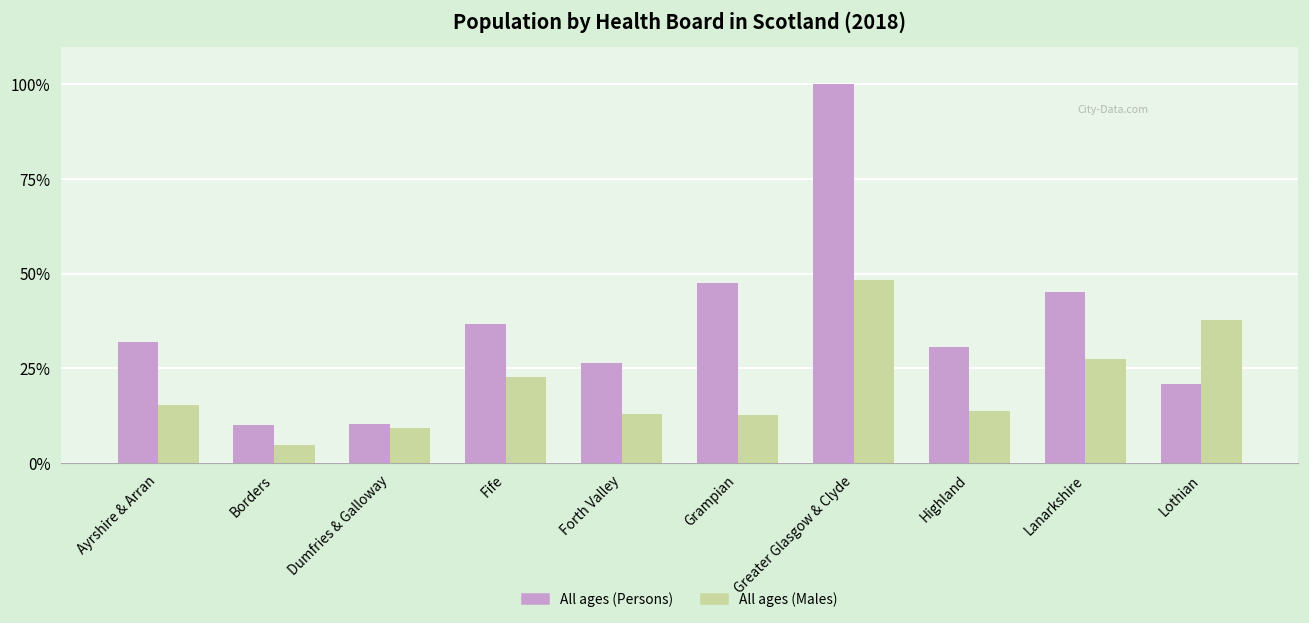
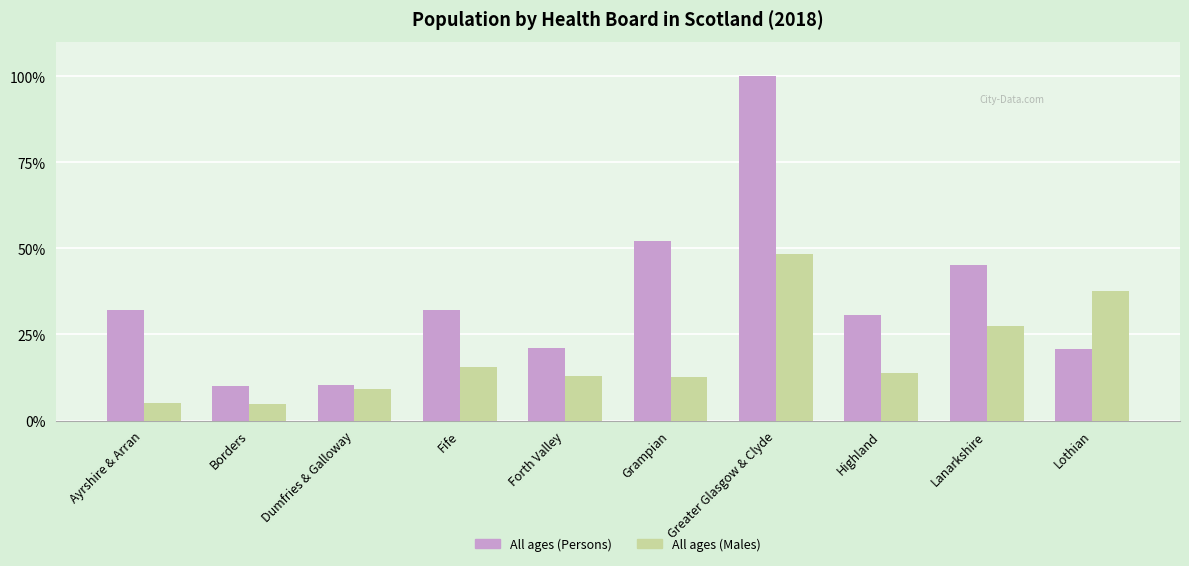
All ages (Males), Ayrshire & Arran: 15% -> 5%
All ages (Persons), Fife: 37% -> 32%
All ages (Males), Fife: 23% -> 16%
All ages (Persons), Forth Valley: 26% -> 21%
All ages (Persons), Grampian: 48% -> 52%
